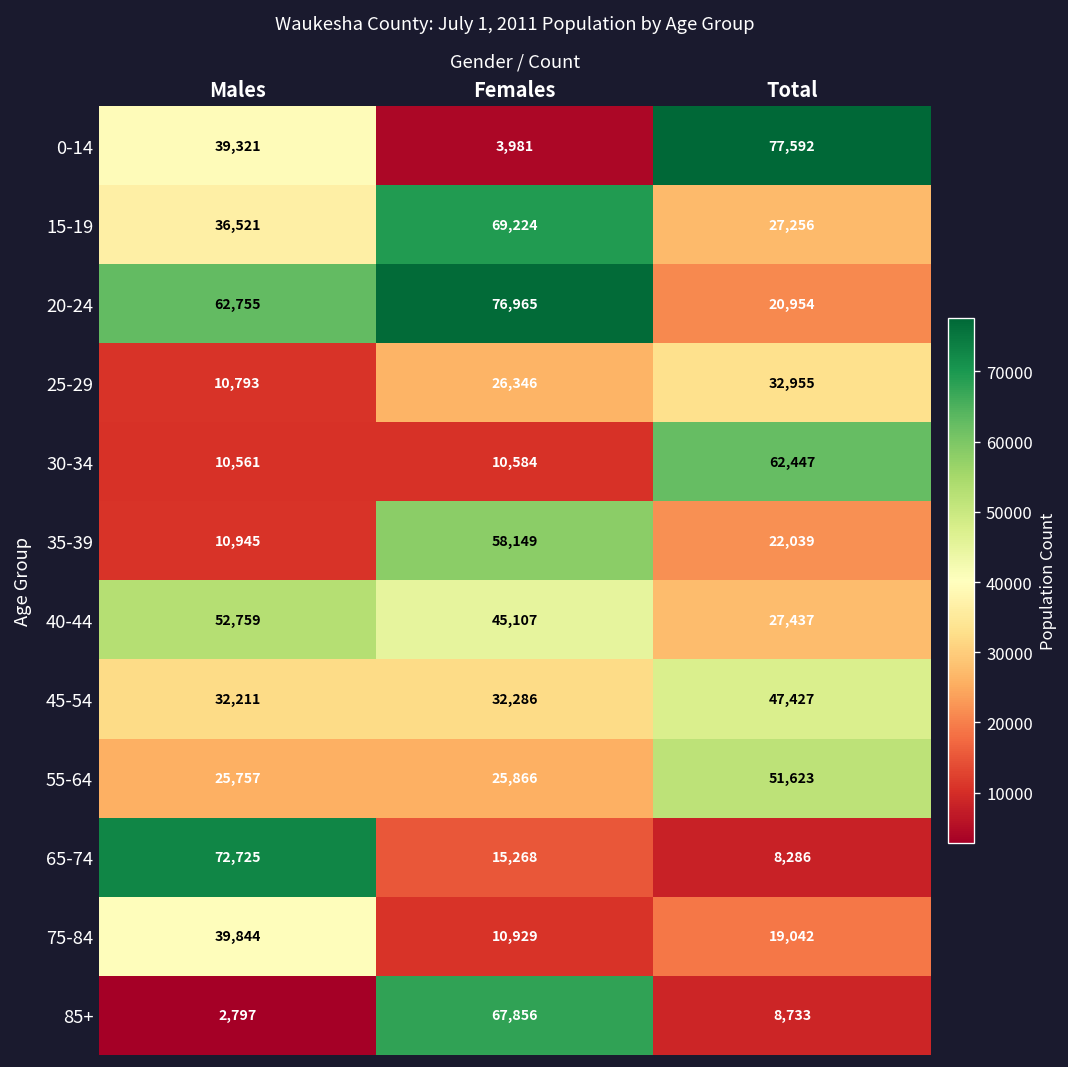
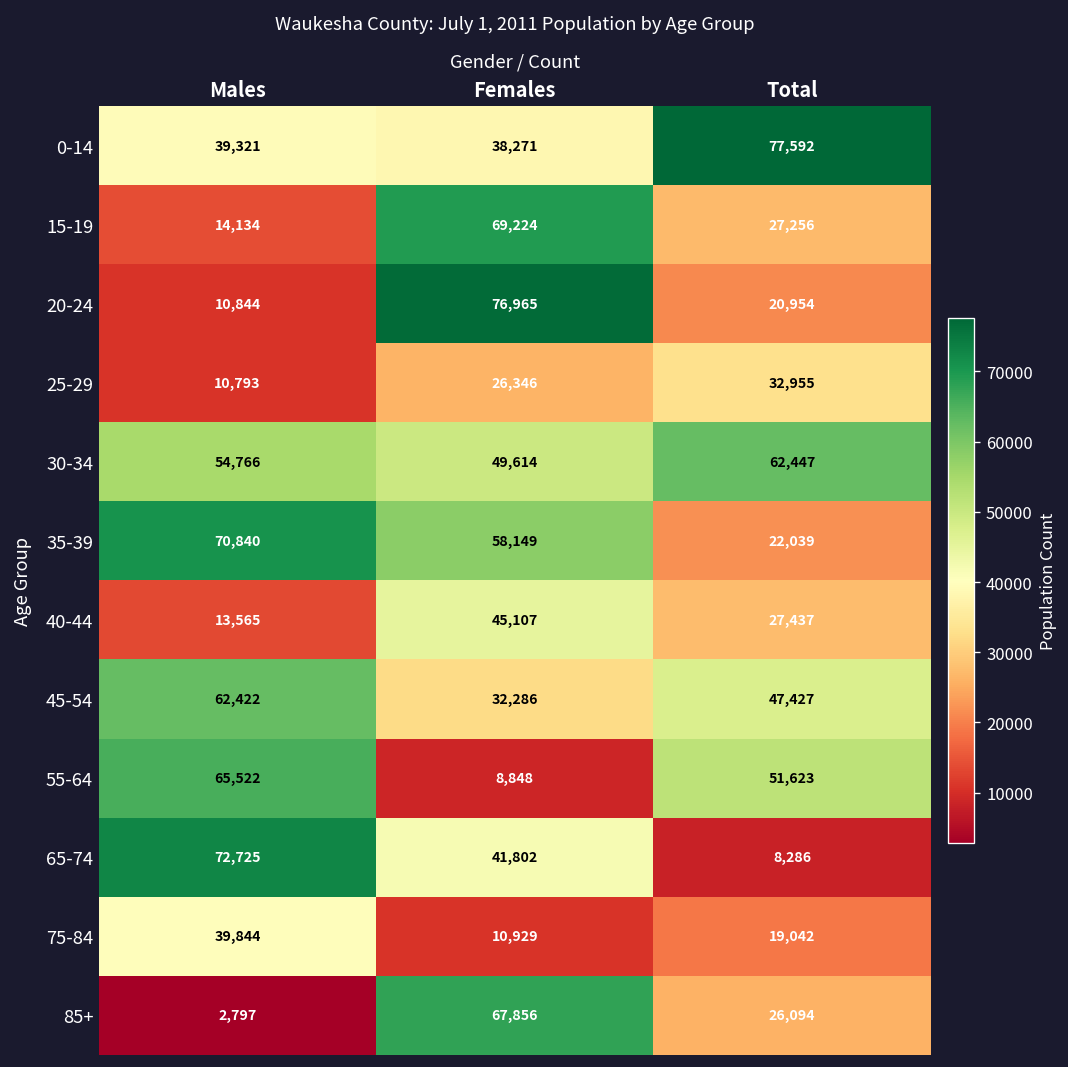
0-14, Females: 3,981 -> 38,271
15-19, Males: 36,521 -> 14,134
20-24, Males: 62,755 -> 10,844
30-34, Males: 10,561 -> 54,766
30-34, Females: 10,584 -> 49,614
35-39, Males: 10,945 -> 70,840
40-44, Males: 52,759 -> 13,565
45-54, Males: 32,211 -> 62,422
55-64, Males: 25,757 -> 65,522
55-64, Females: 25,866 -> 8,848
65-74, Females: 15,268 -> 41,802
85+, Total: 8,733 -> 26,094
